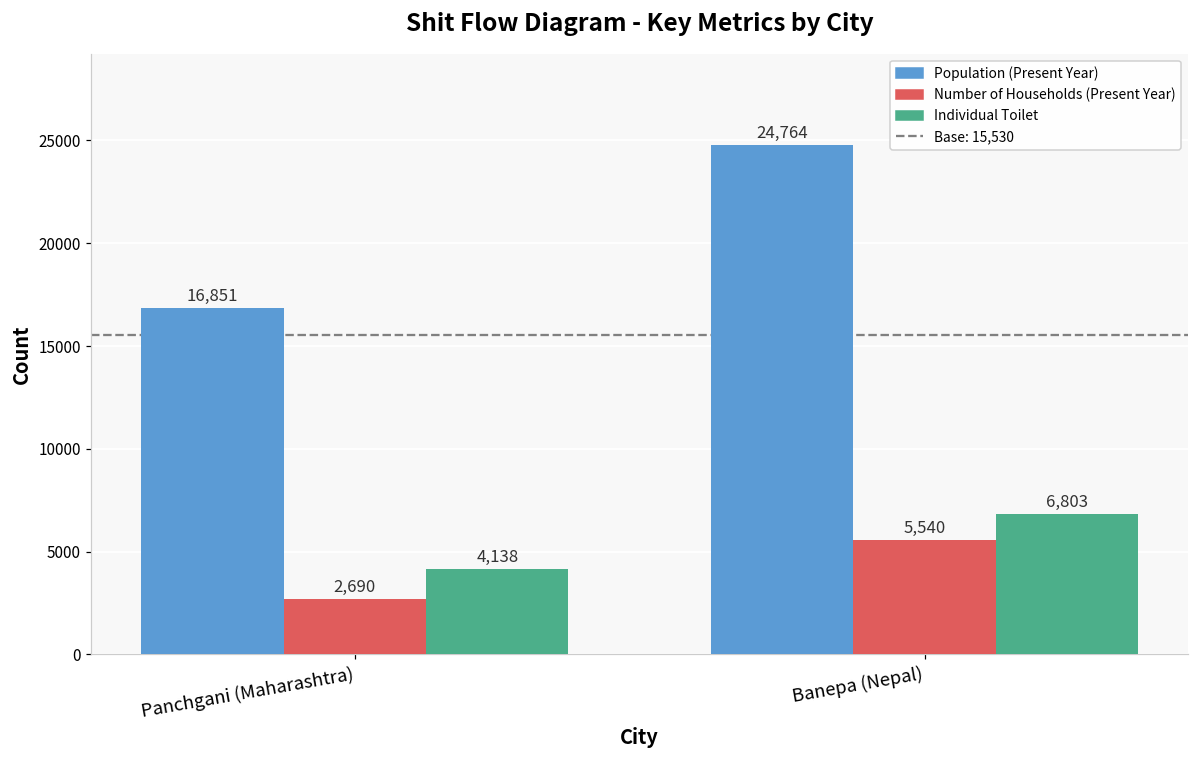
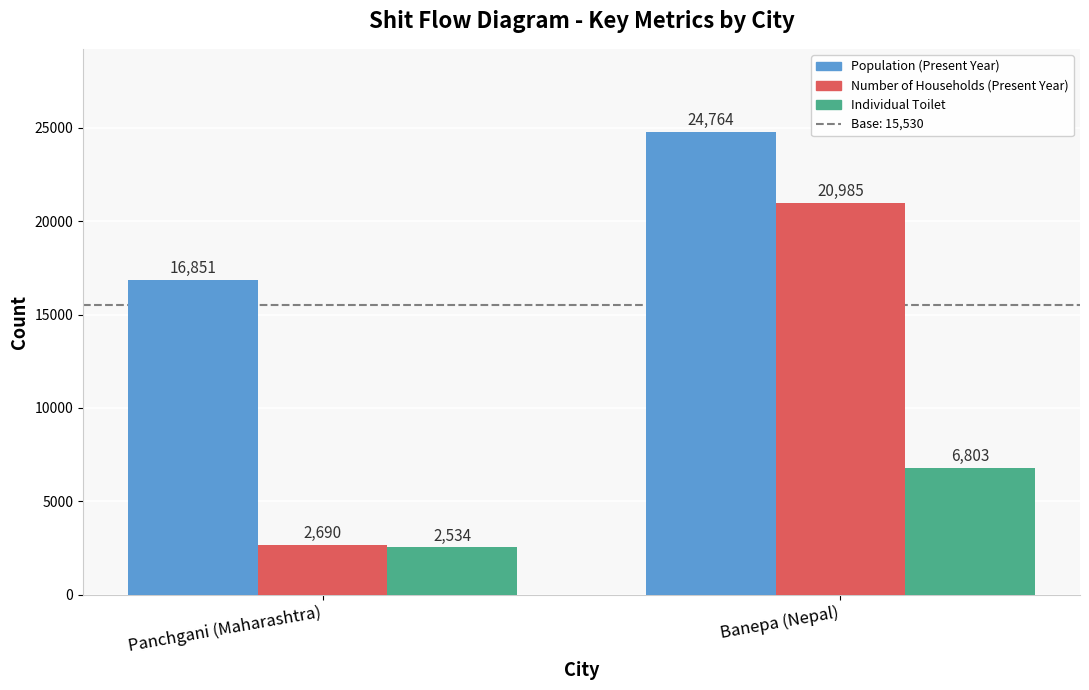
Individual Toilet, Panchgani (Maharashtra): 4,138 -> 2,534
Number of Households (Present Year), Banepa (Nepal): 5,540 -> 20,985
